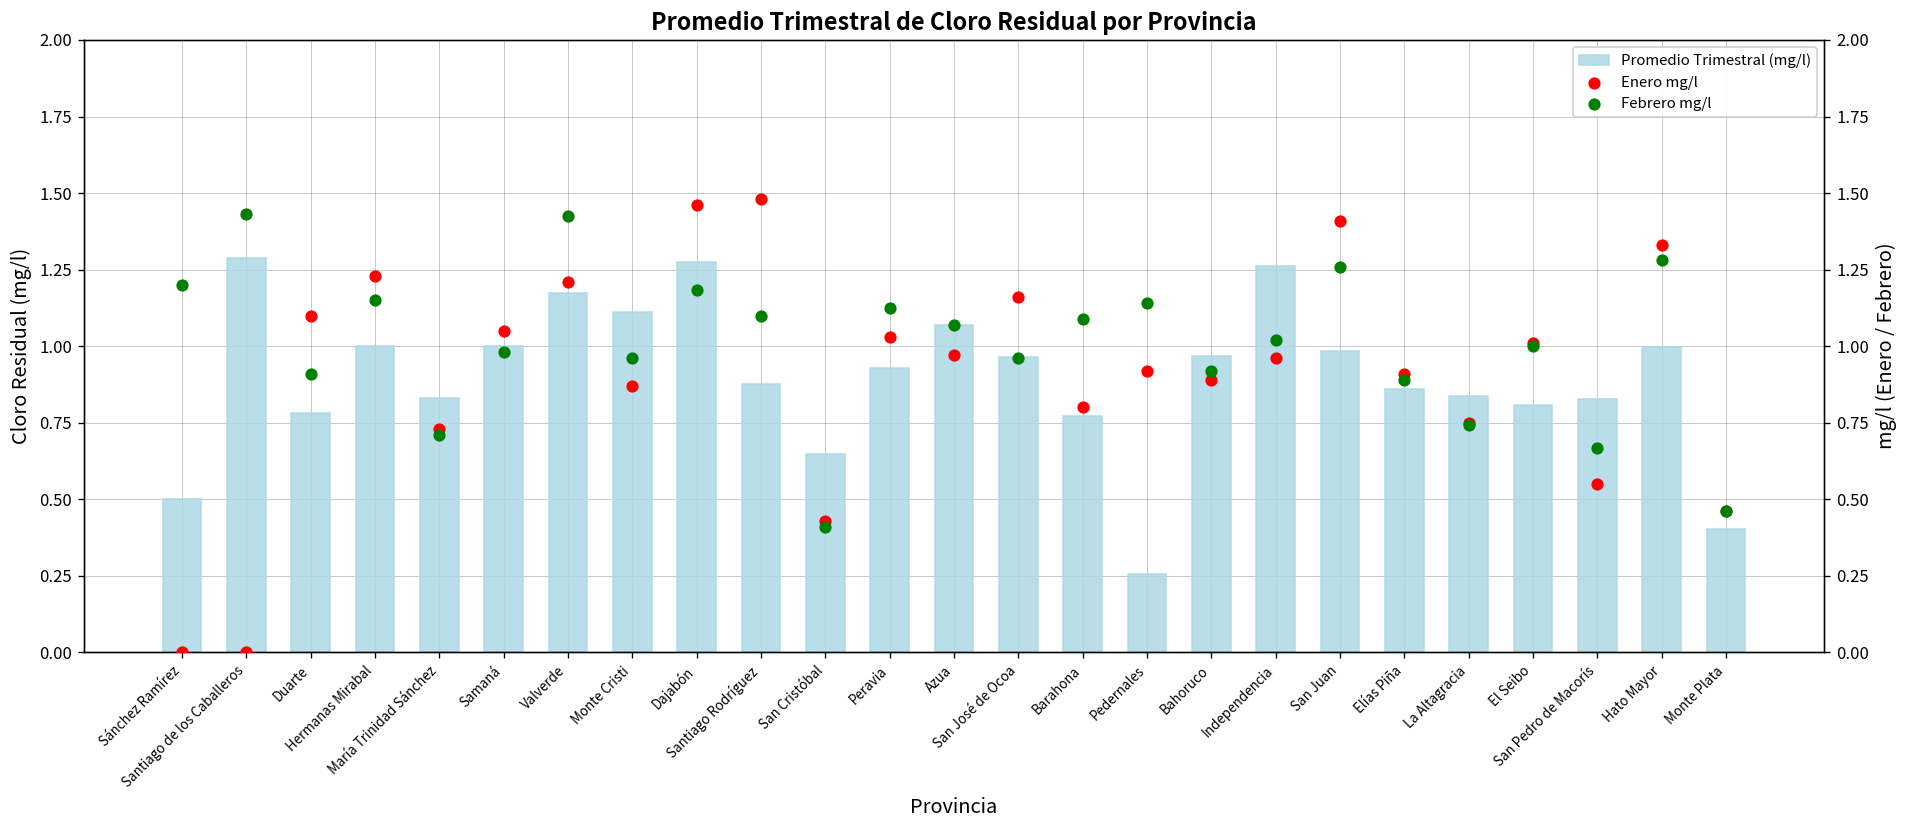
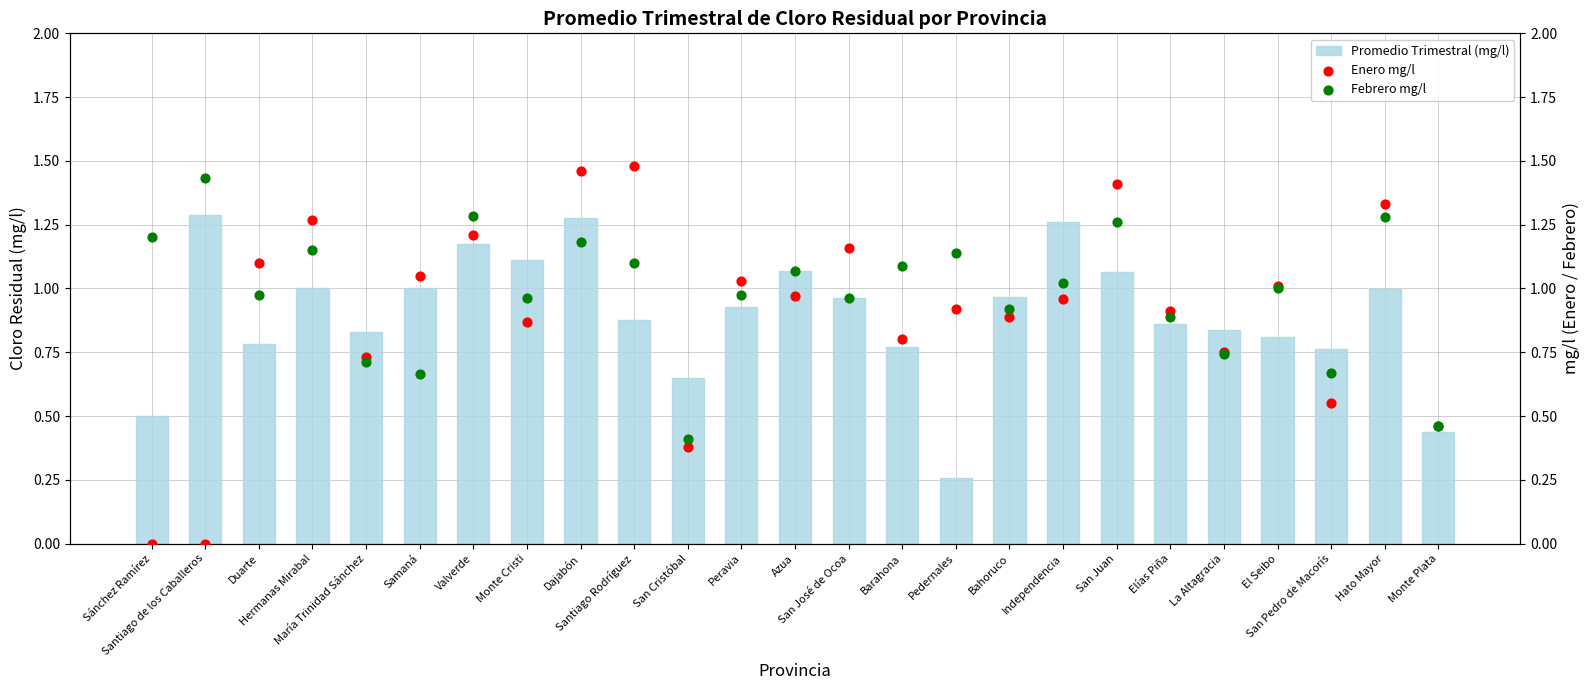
Promedio Trimestral (mg/l), San Juan: 0.98 -> 1.07
Promedio Trimestral (mg/l), San Pedro de Macorís: 0.83 -> 0.76
Promedio Trimestral (mg/l), Monte Plata: 0.40 -> 0.44
Febrero mg/l, Duarte: 0.91 -> 0.98
Enero mg/l, Hermanas Mirabal: 1.23 -> 1.27
Febrero mg/l, Samaná: 0.98 -> 0.66
Febrero mg/l, Valverde: 1.43 -> 1.28
Enero mg/l, San Cristóbal: 0.43 -> 0.38
Febrero mg/l, Peravia: 1.13 -> 0.97
